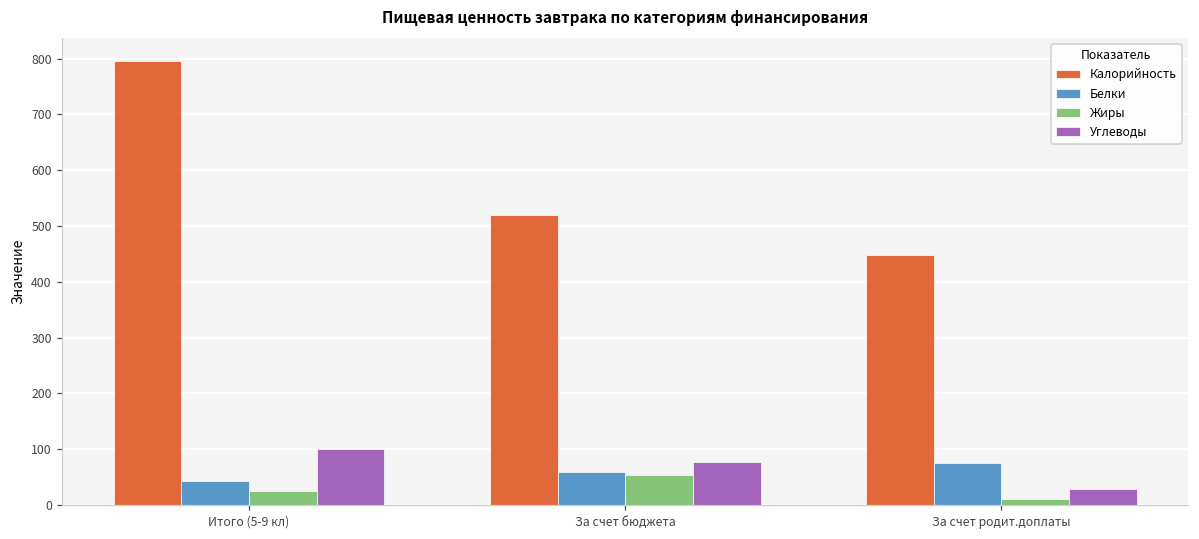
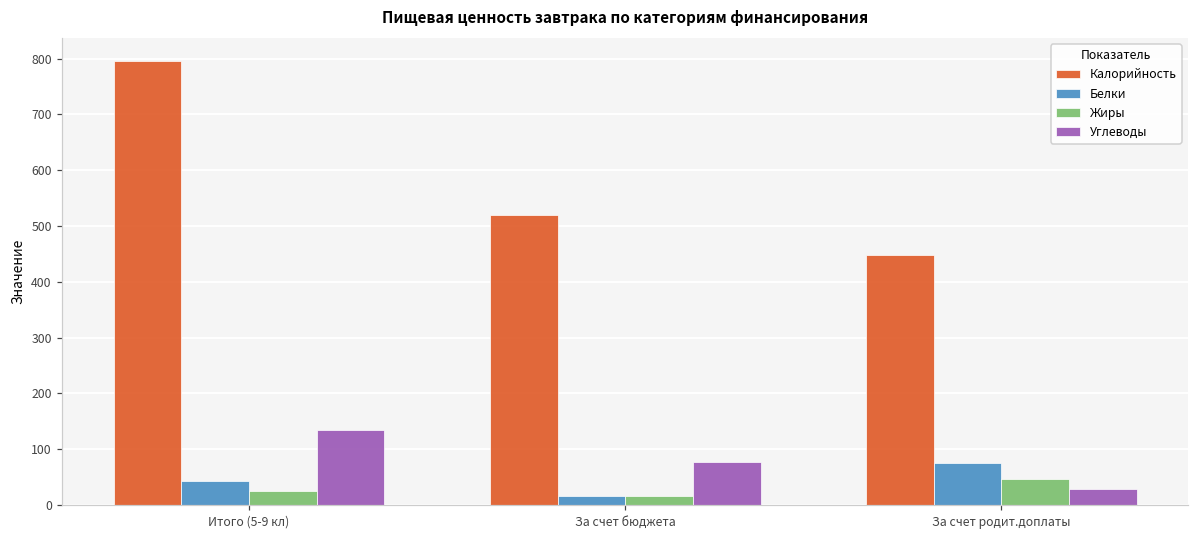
Углеводы, Итого (5-9 кл): 100 -> 130
Белки, За счет бюджета: 60 -> 20
Жиры, За счет бюджета: 50 -> 20
Жиры, За счет родит.доплаты: 10 -> 50
